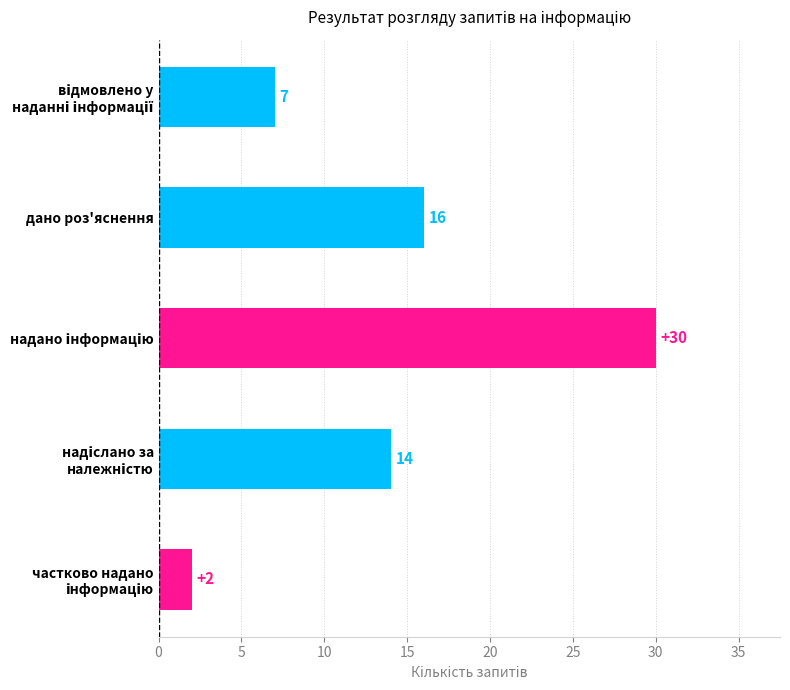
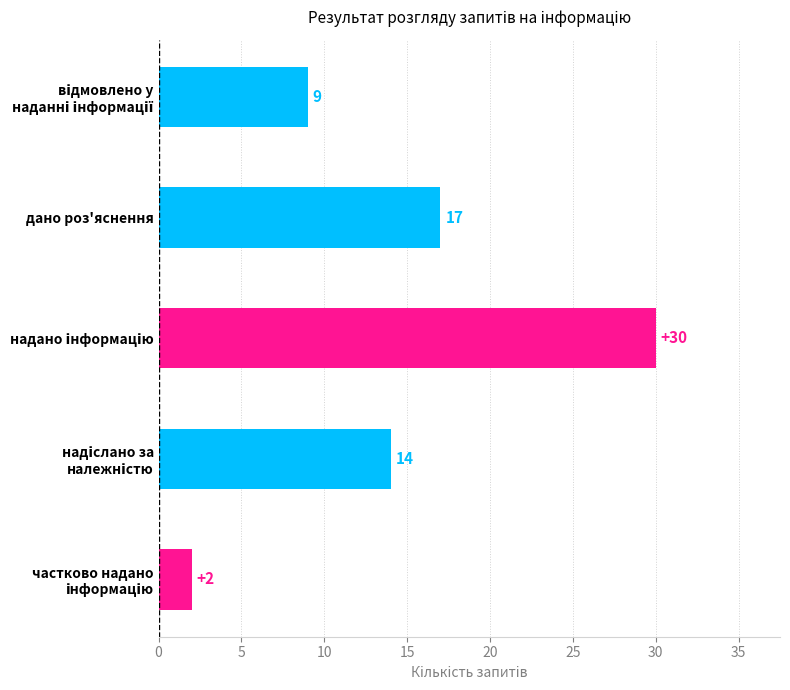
відмовлено у наданні інформації: 7 -> 9
дано роз'яснення: 16 -> 17
